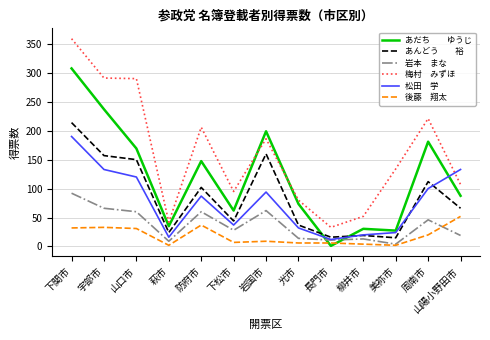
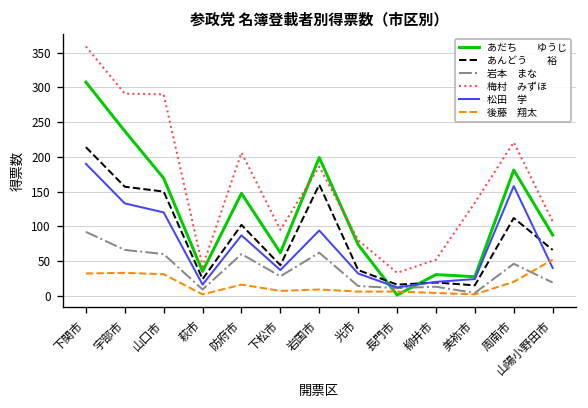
後藤 翔太, 防府市: 40 -> 20
松田 学, 周南市: 100 -> 160
松田 学, 山陽小野田市: 130 -> 40
